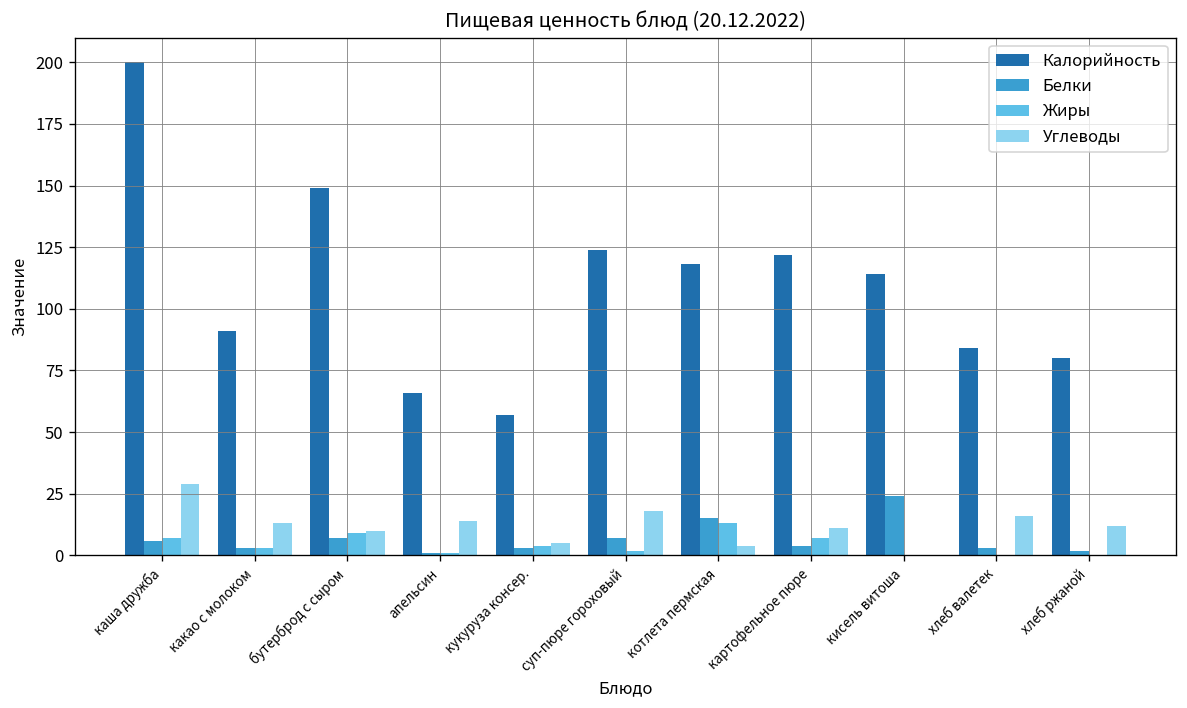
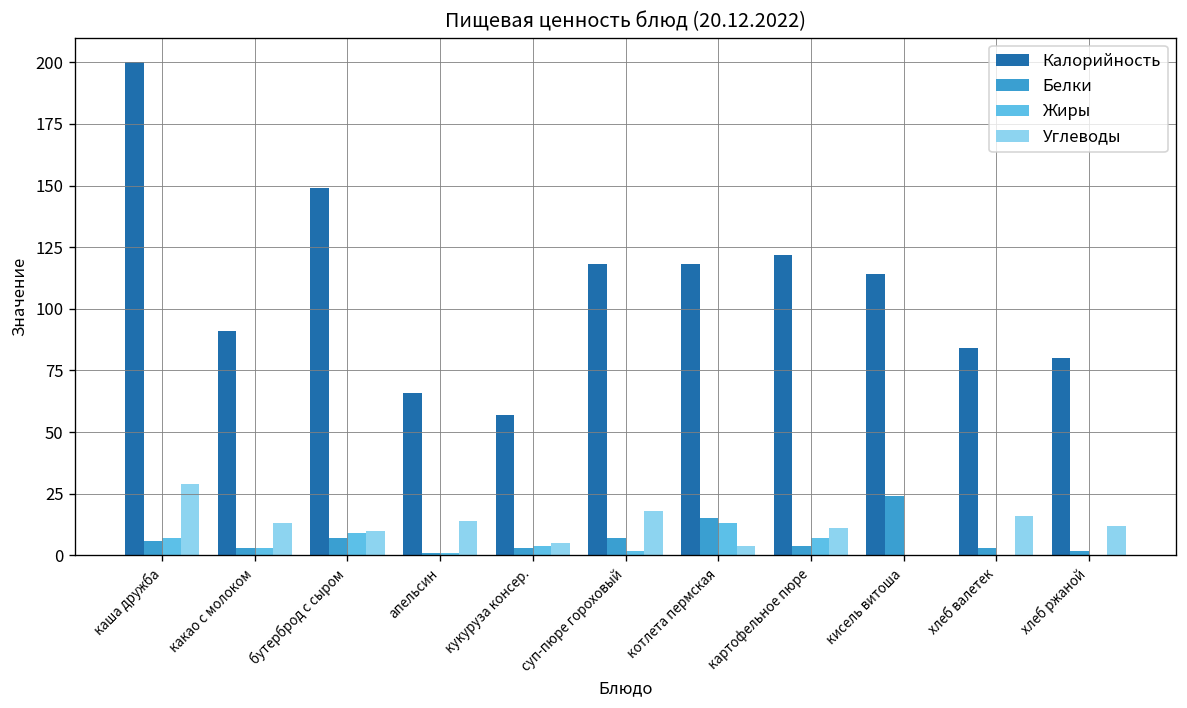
Калорийность, суп-пюре гороховый: 124 -> 118
